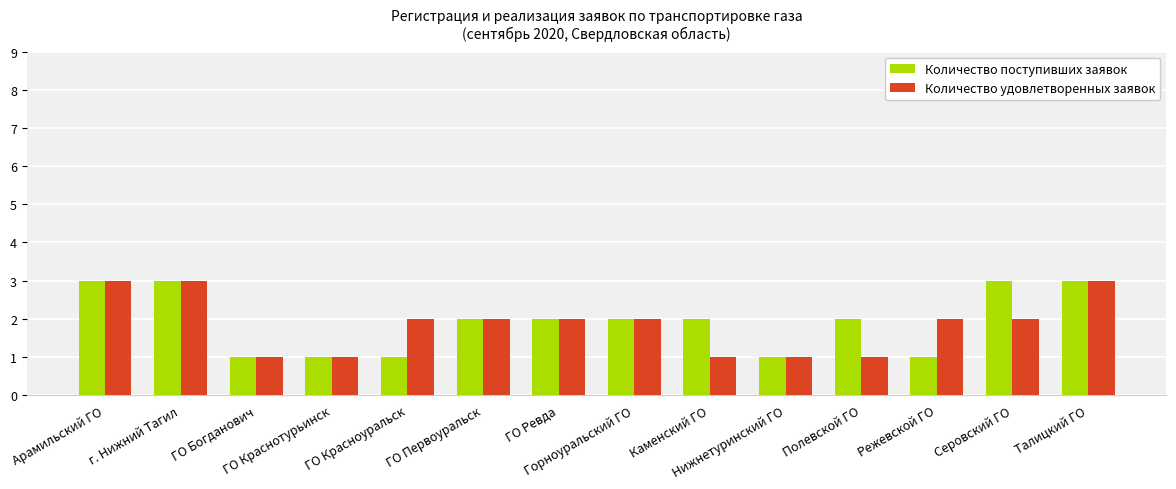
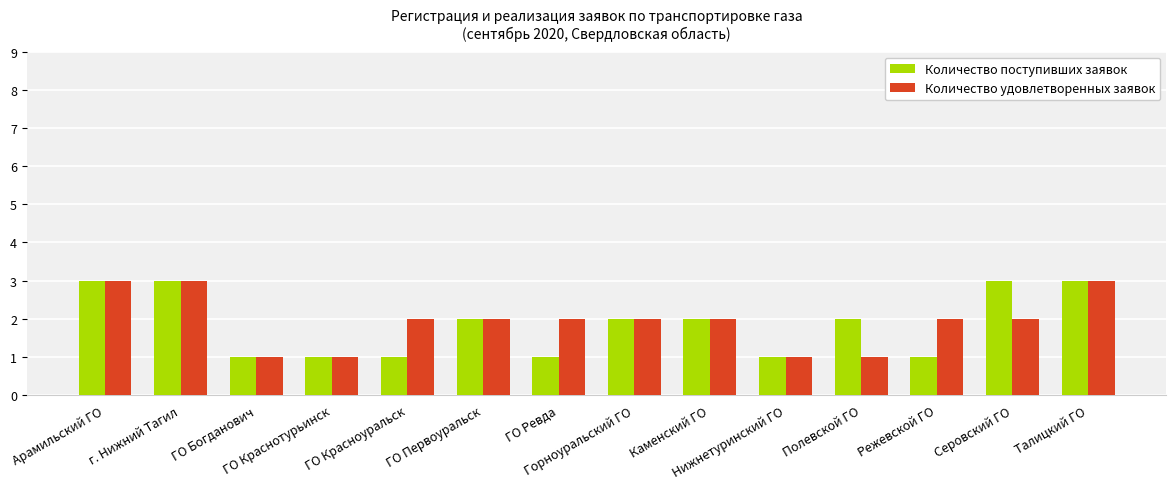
Количество поступивших заявок, ГО Ревда: 2 -> 1
Количество удовлетворенных заявок, Каменский ГО: 1 -> 2
